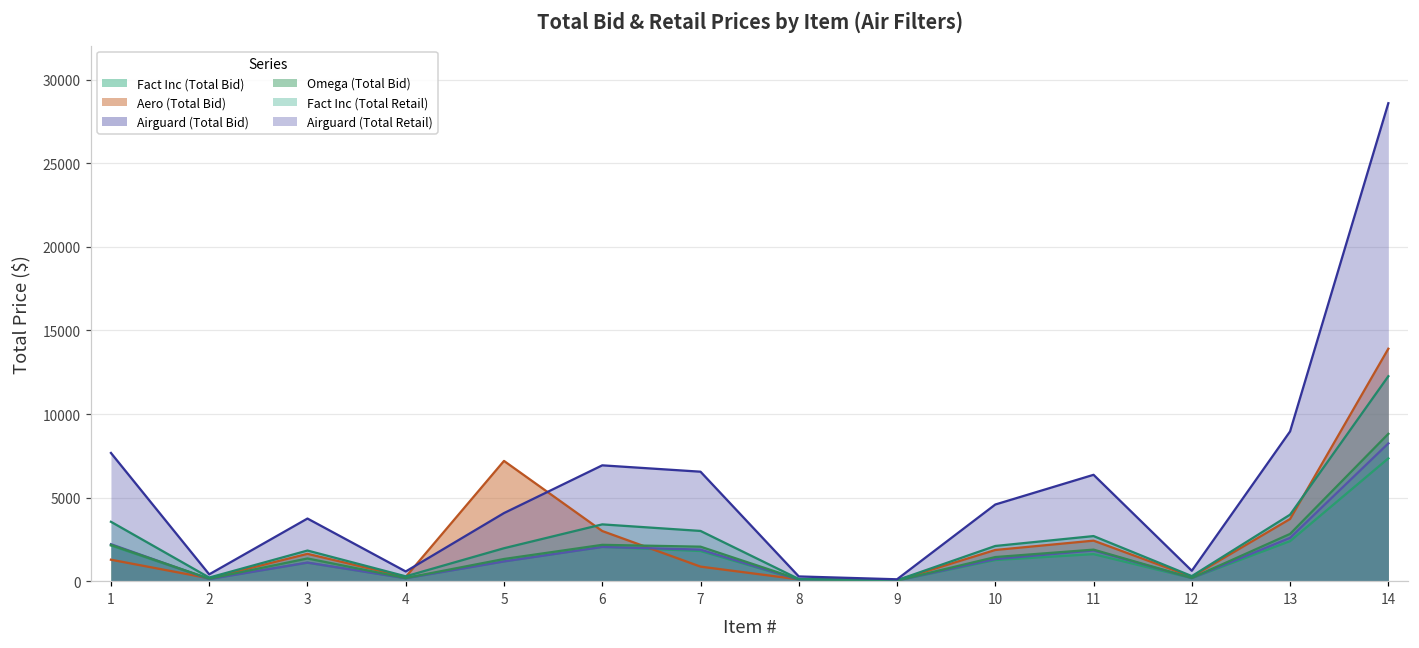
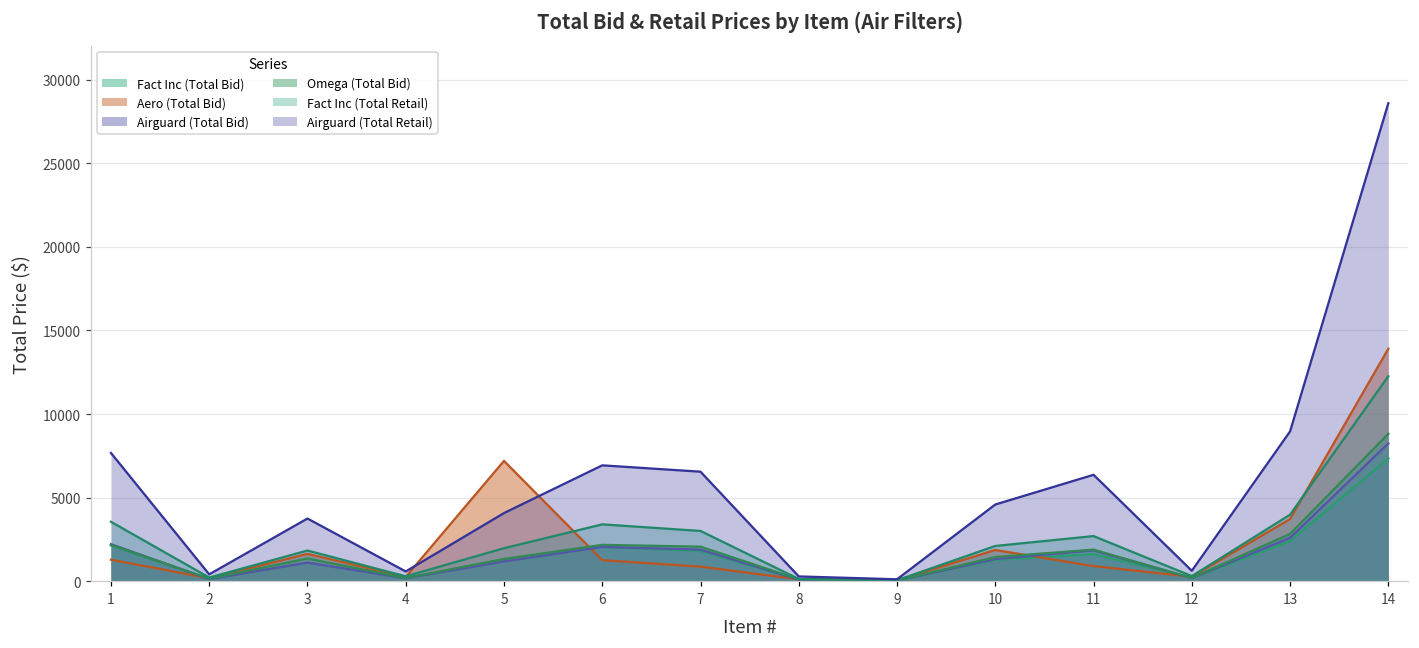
Aero (Total Bid), 6: 3000 -> 1300
Aero (Total Bid), 11: 2400 -> 900
